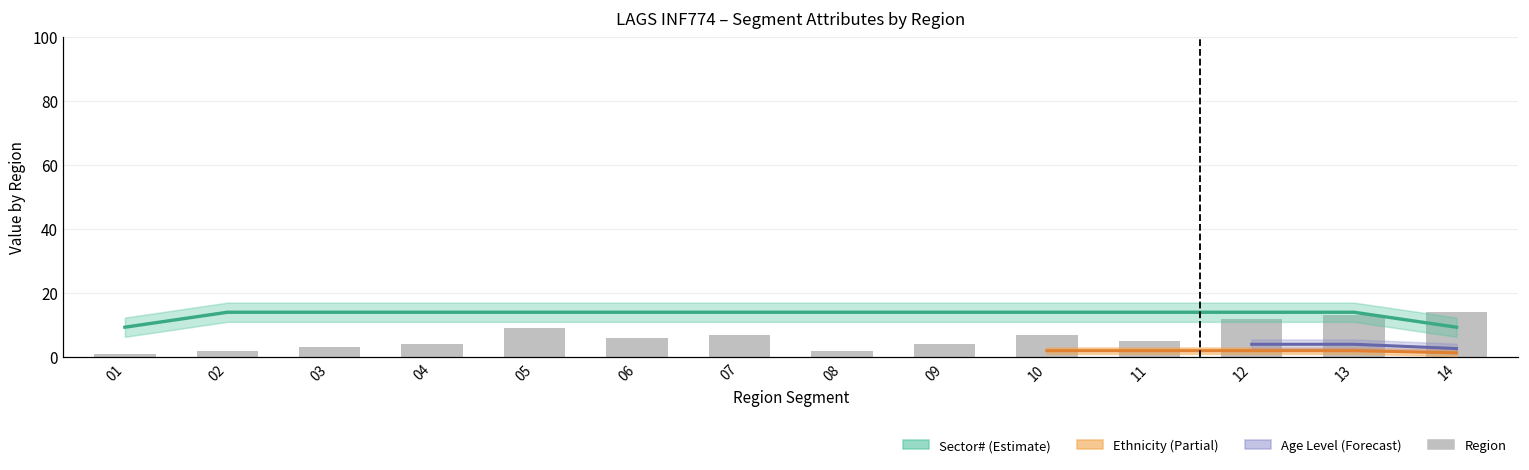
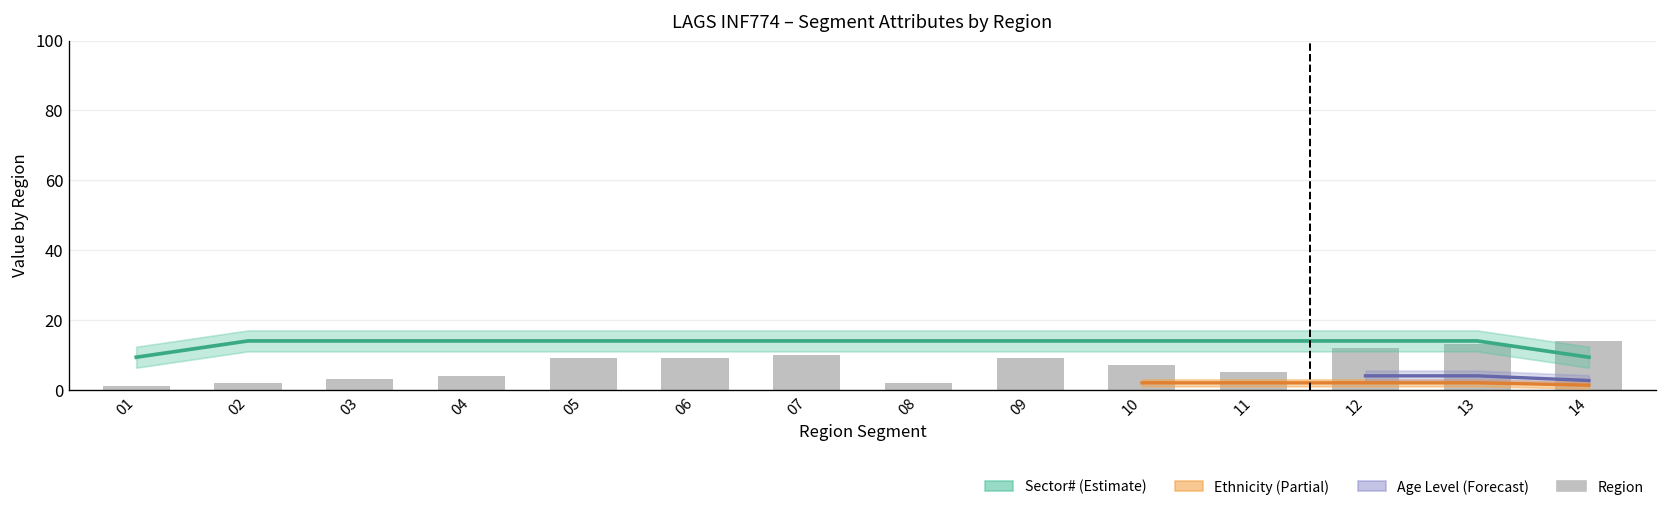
Region, 06: 6 -> 9
Region, 07: 7 -> 10
Region, 09: 4 -> 9
